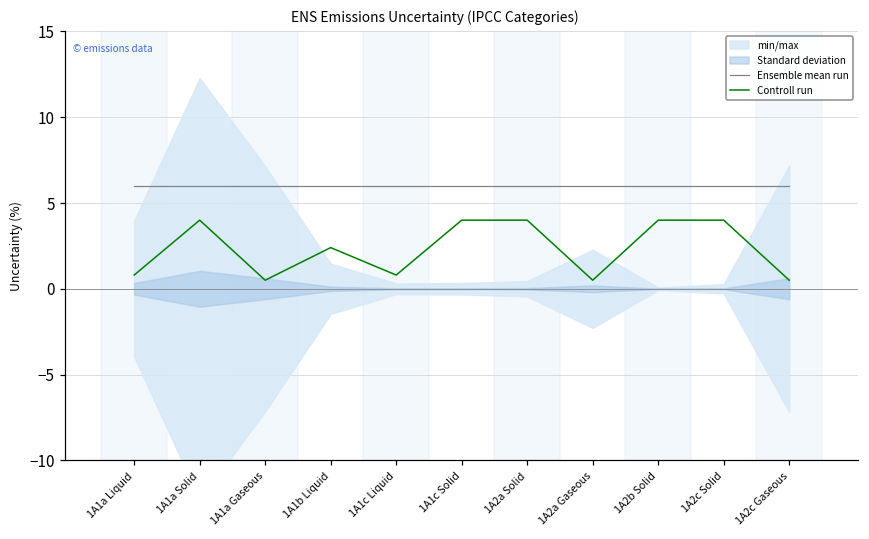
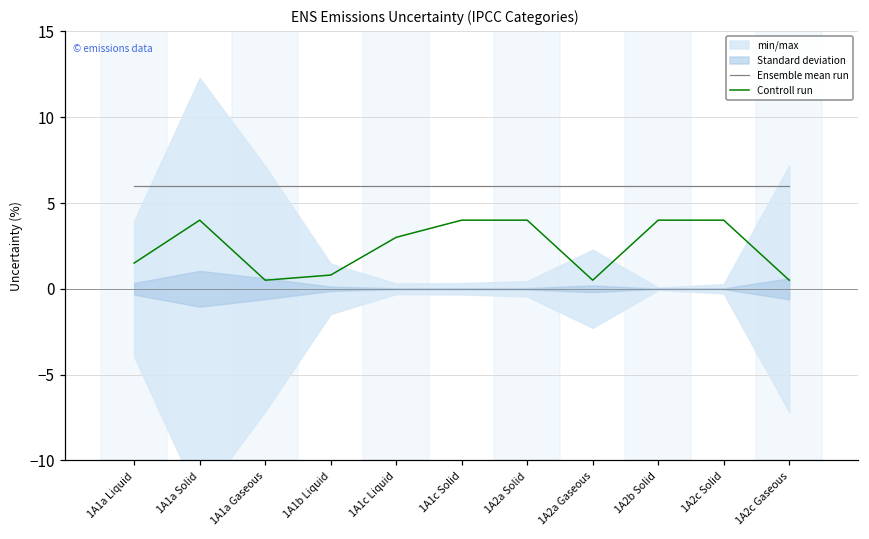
Controll run, 1A1a Liquid: 0.8 -> 1.5
Controll run, 1A1b Liquid: 2.4 -> 0.8
Controll run, 1A1c Liquid: 0.8 -> 3.0
